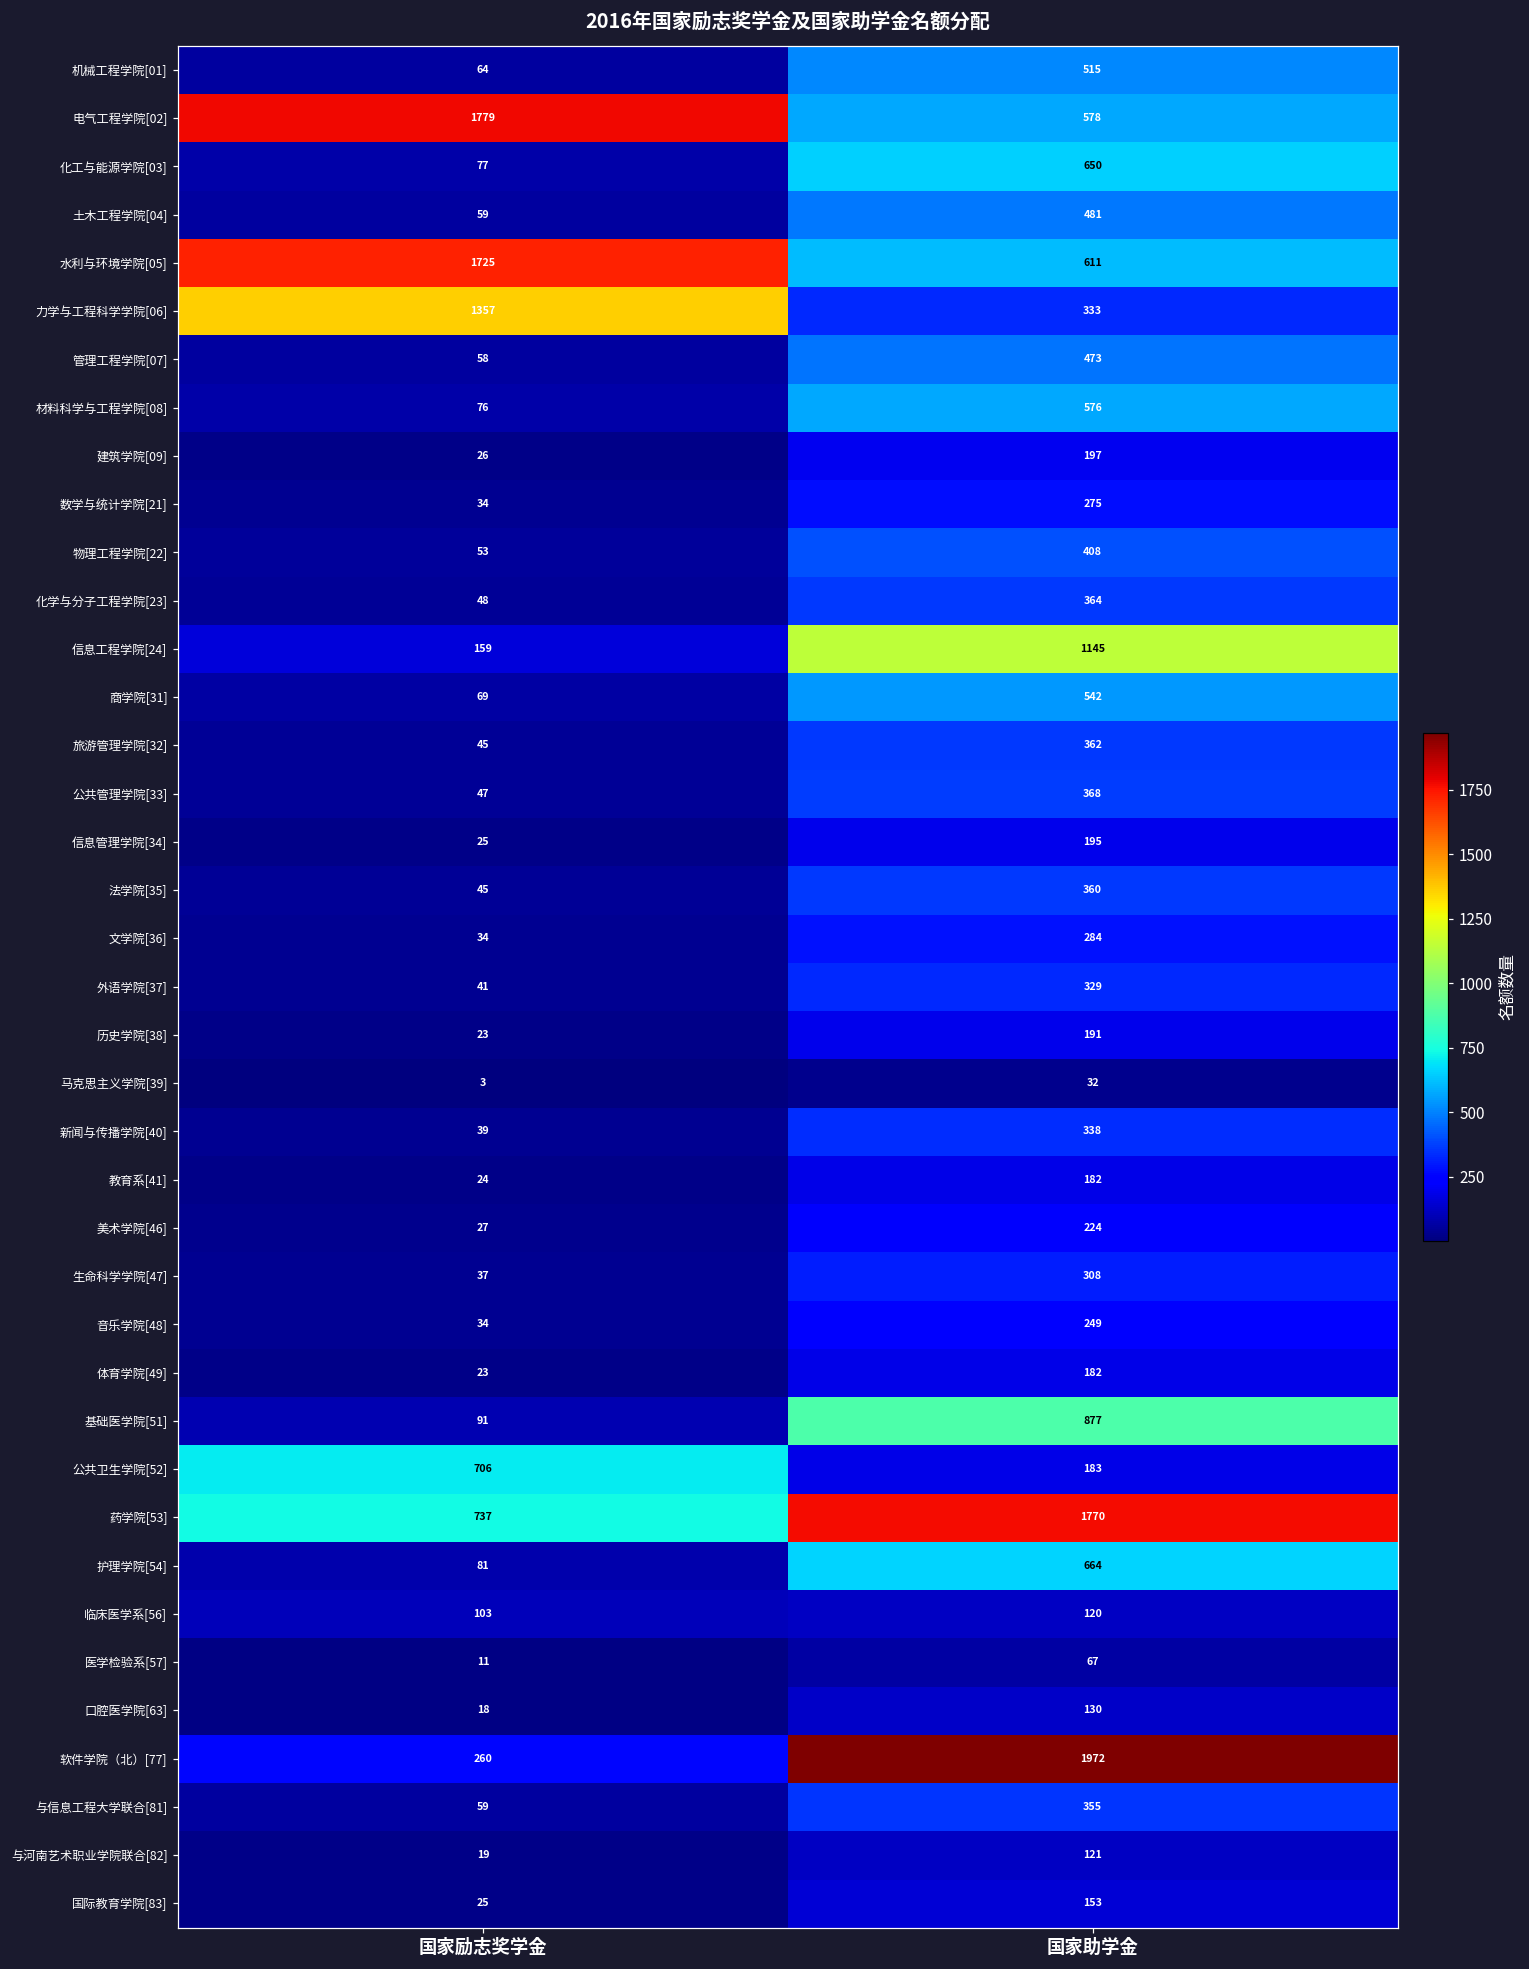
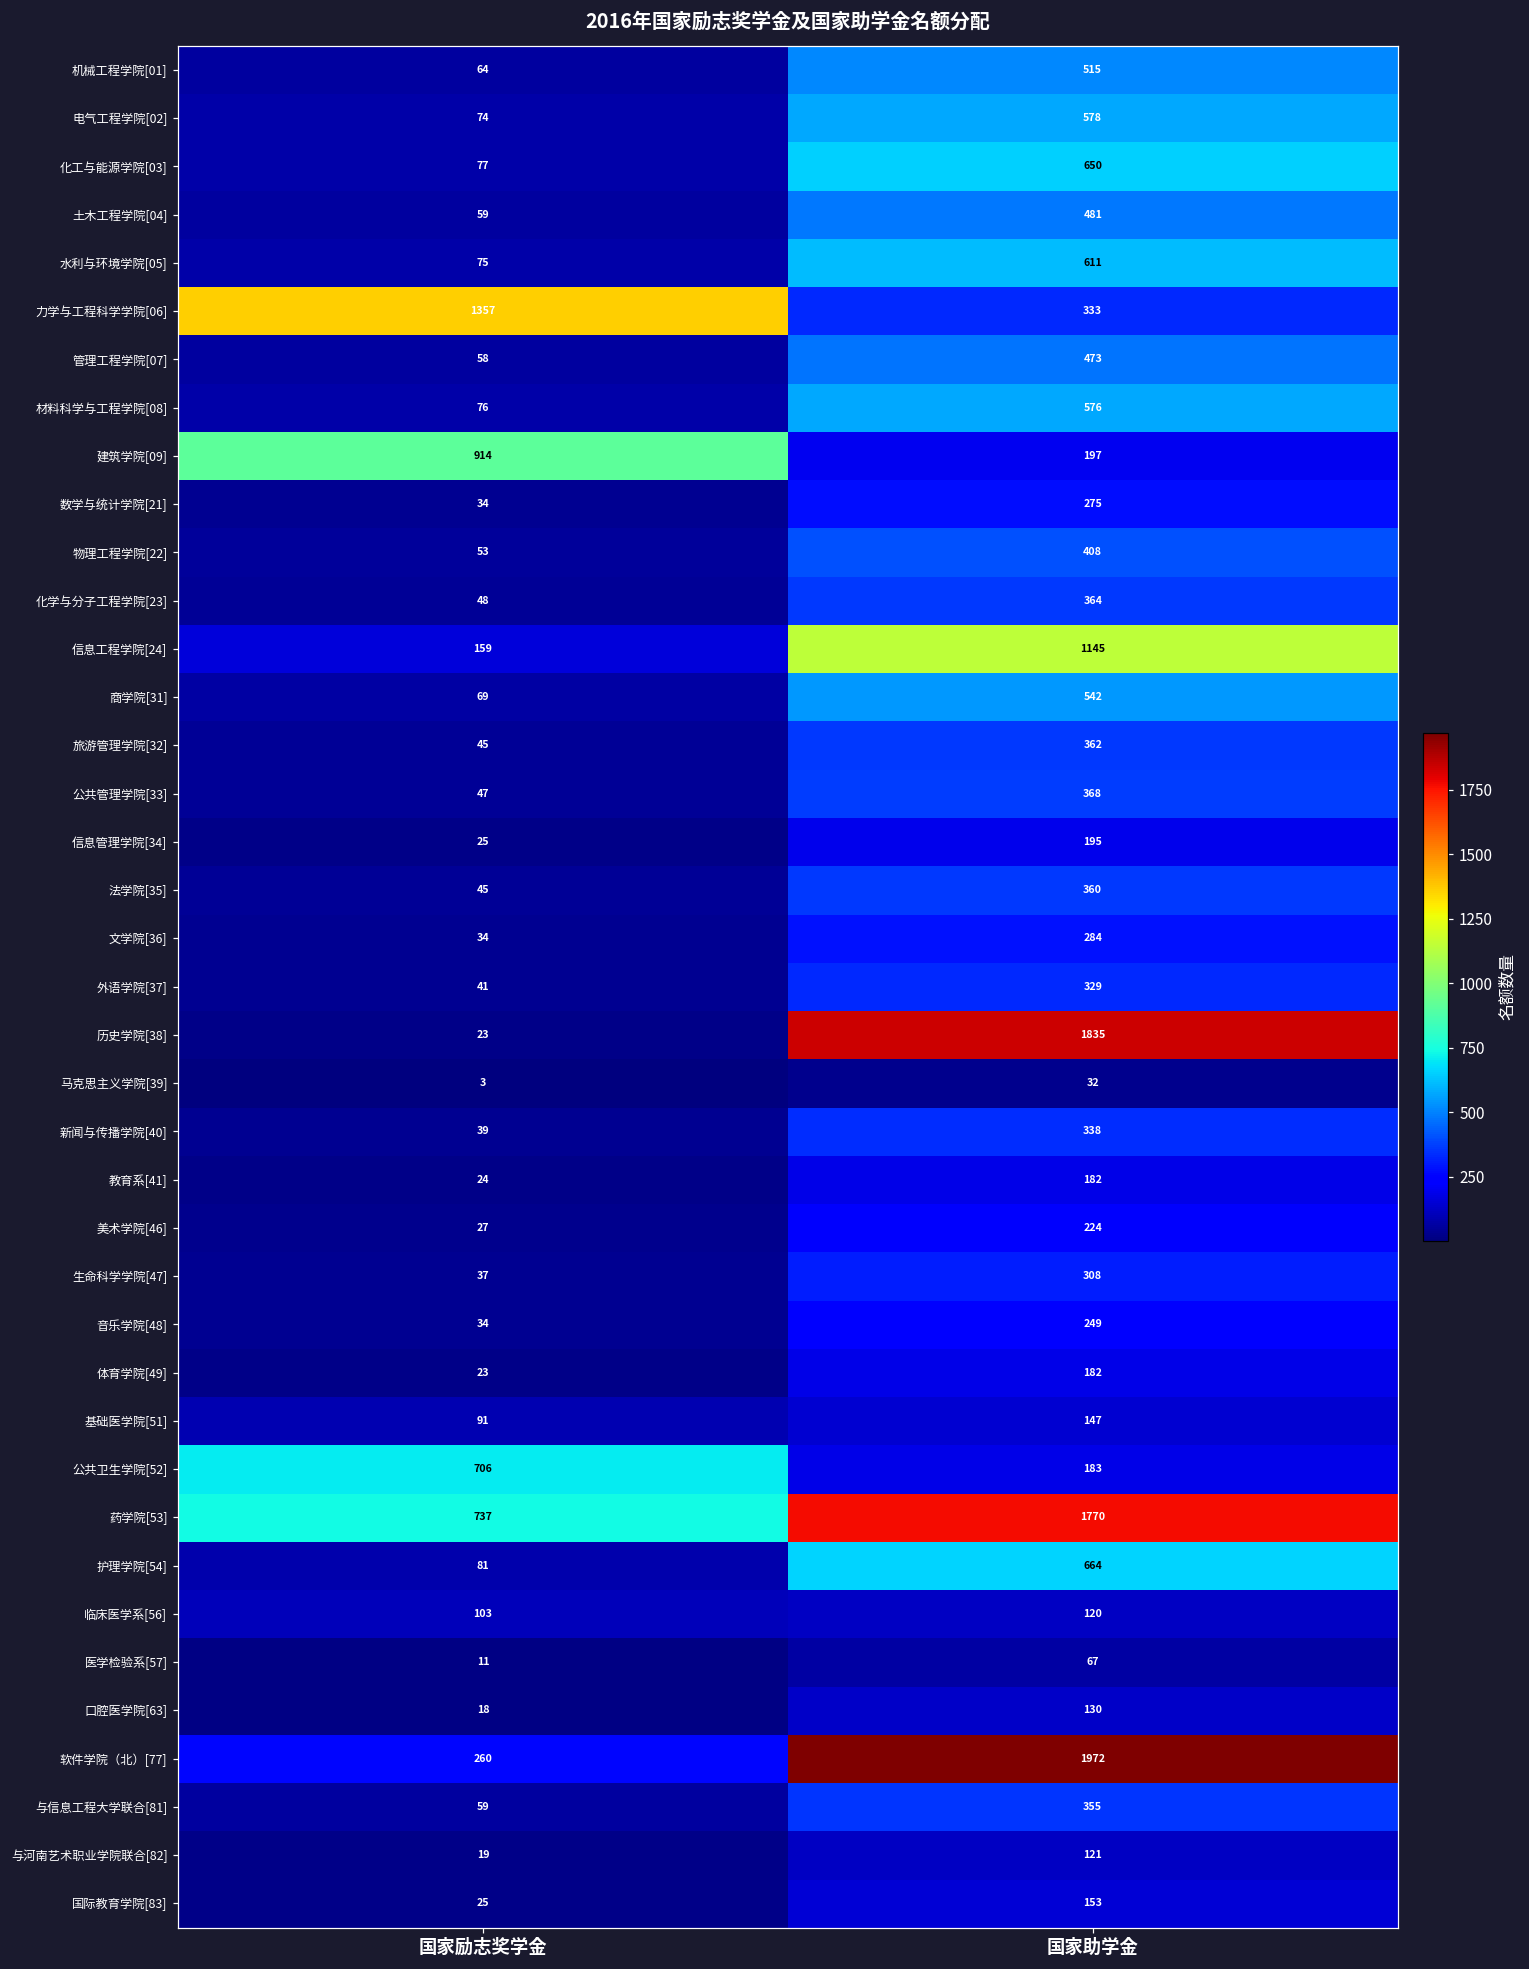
电气工程学院[02], 国家励志奖学金: 1779 -> 74
水利与环境学院[05], 国家励志奖学金: 1725 -> 75
建筑学院[09], 国家励志奖学金: 26 -> 914
历史学院[38], 国家助学金: 191 -> 1835
基础医学院[51], 国家助学金: 877 -> 147
